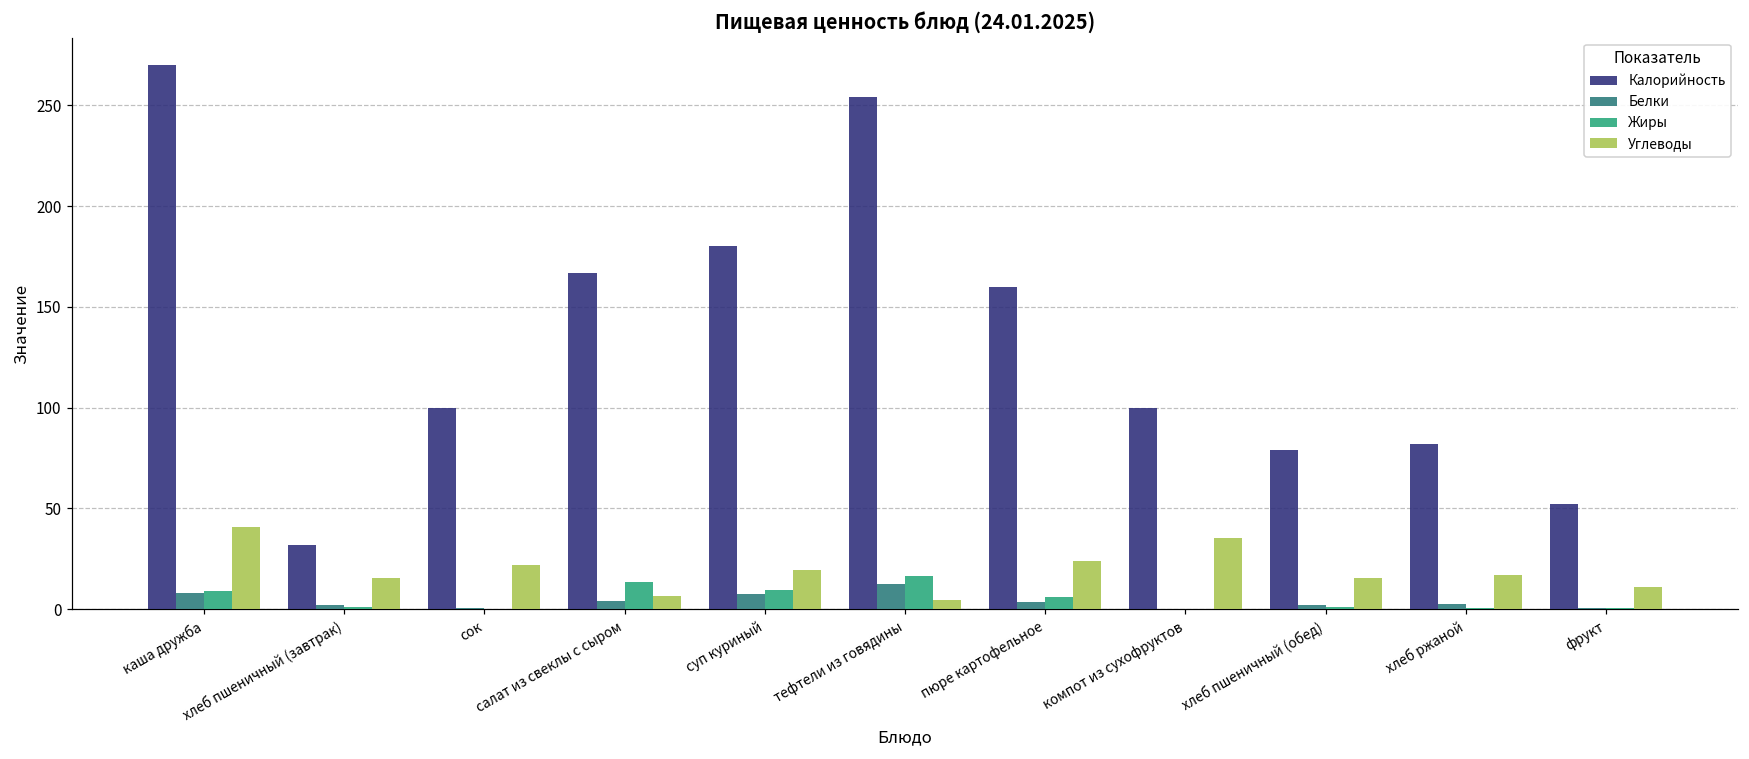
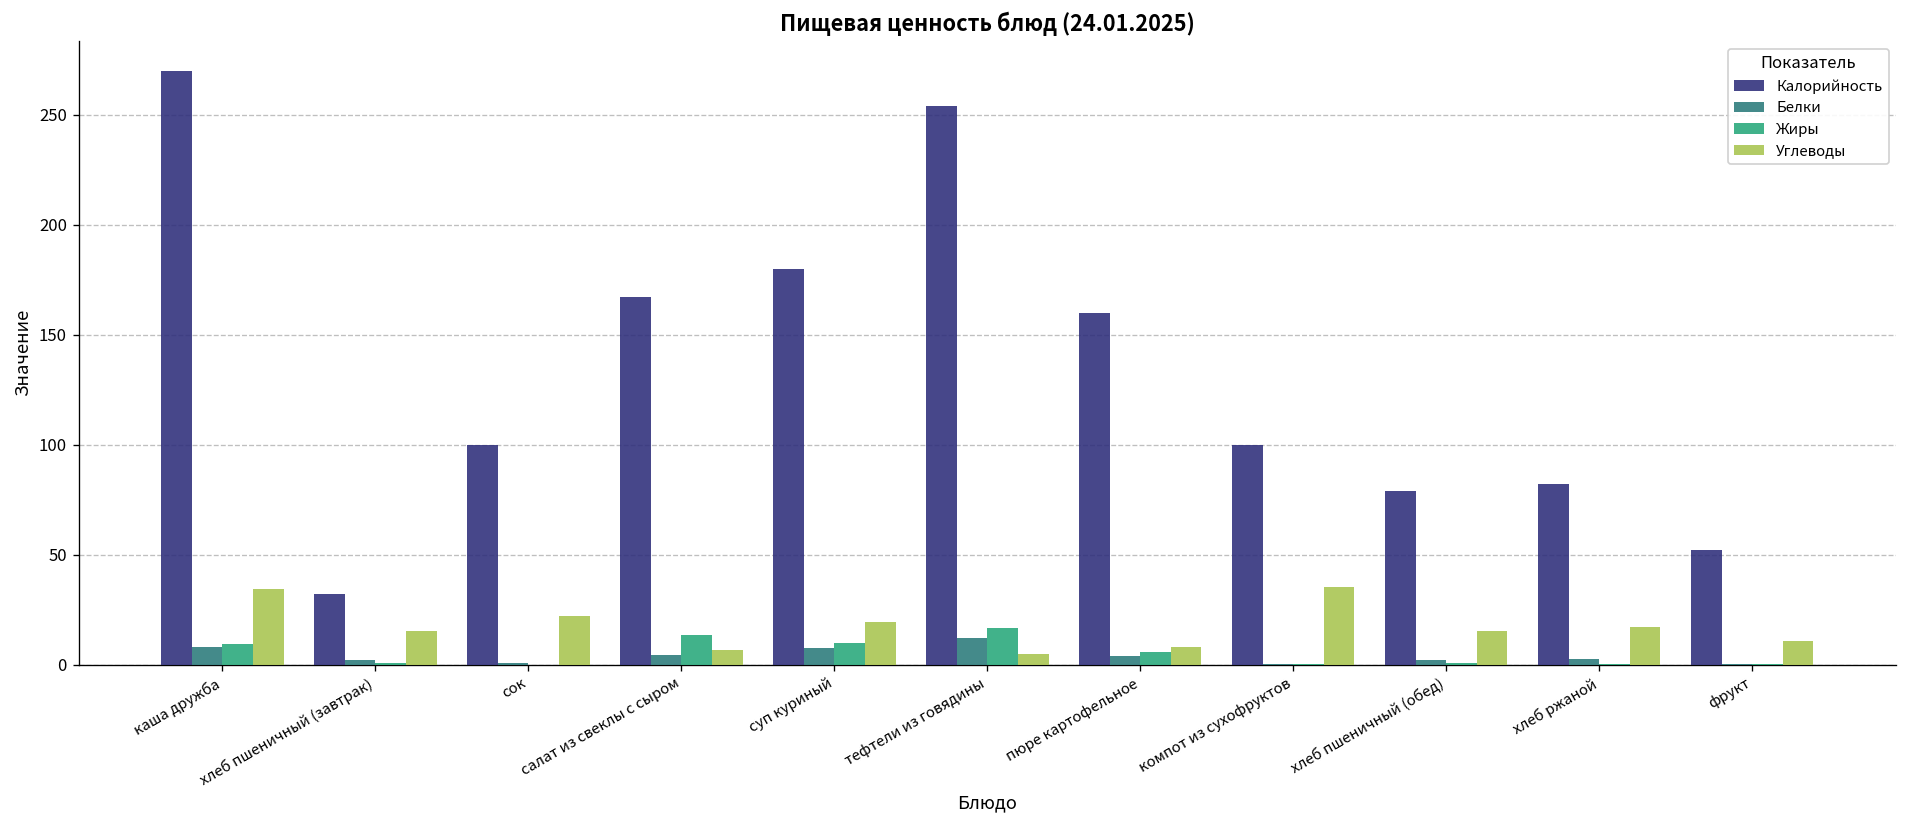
Углеводы, каша дружба: 41 -> 35
Углеводы, пюре картофельное: 24 -> 8
